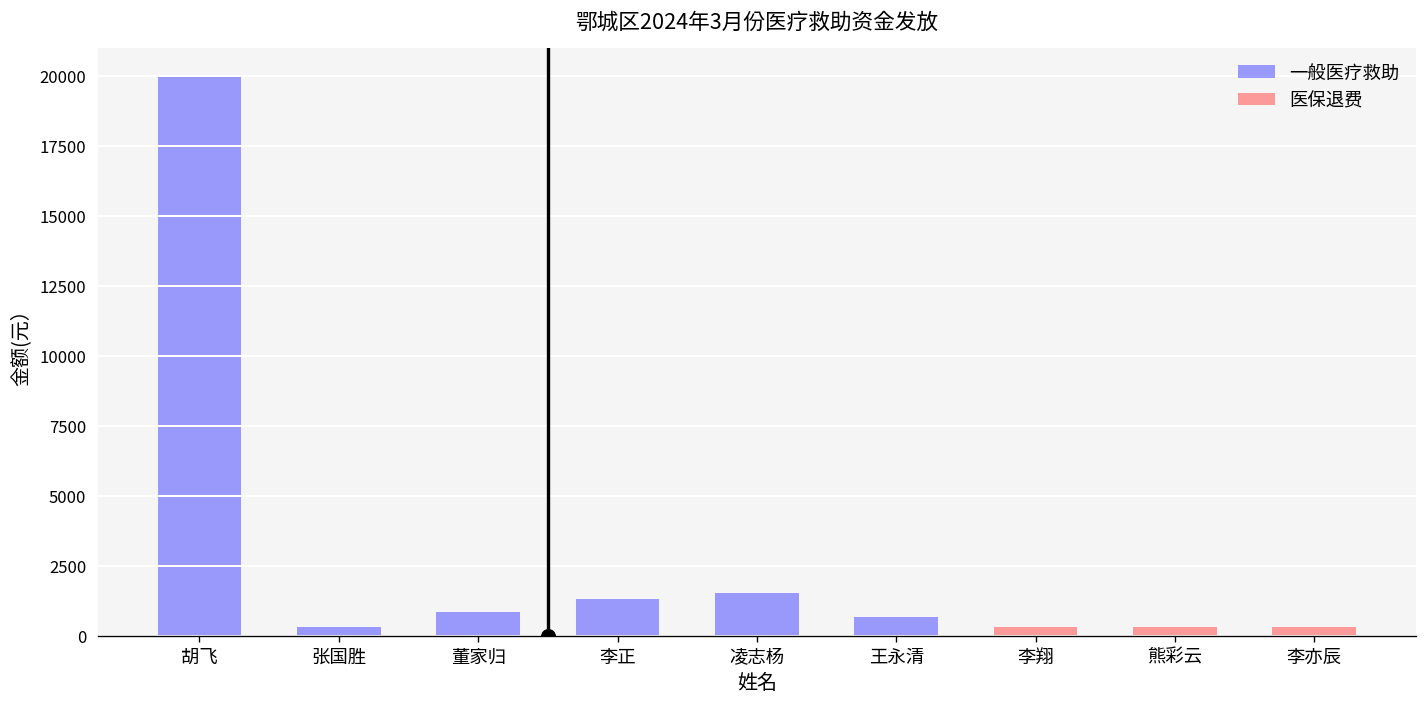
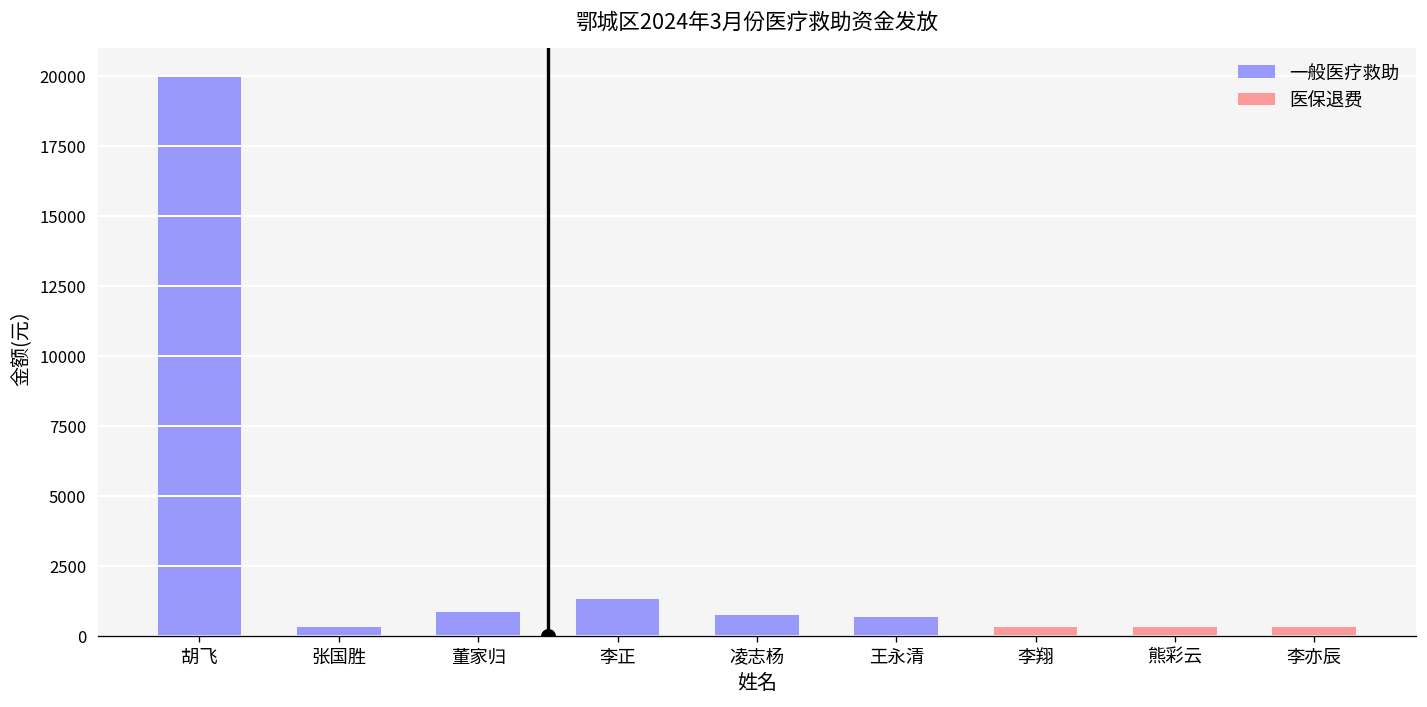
一般医疗救助, 凌志杨: 1500 -> 700
